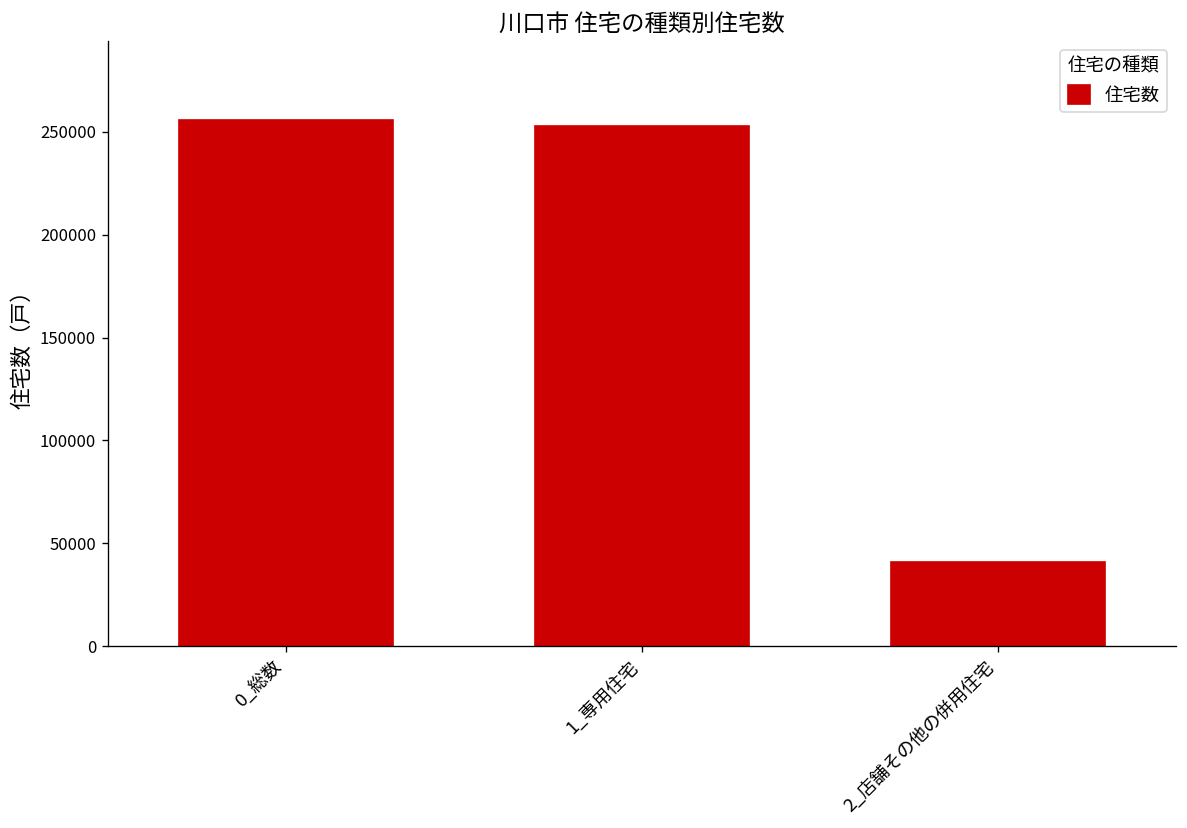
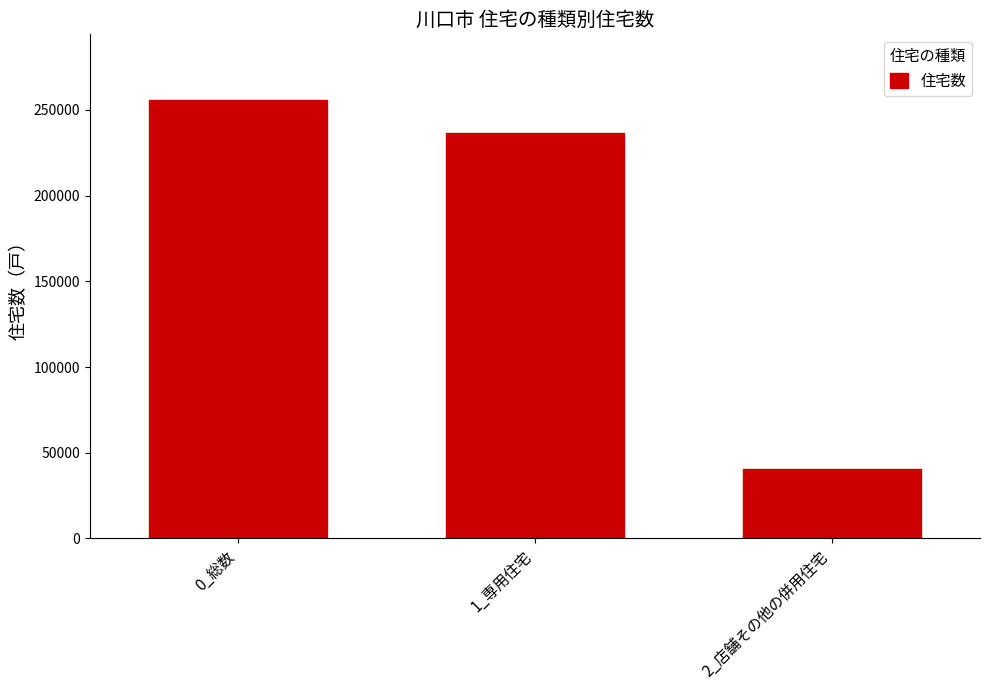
1_専用住宅: 253000 -> 236000
